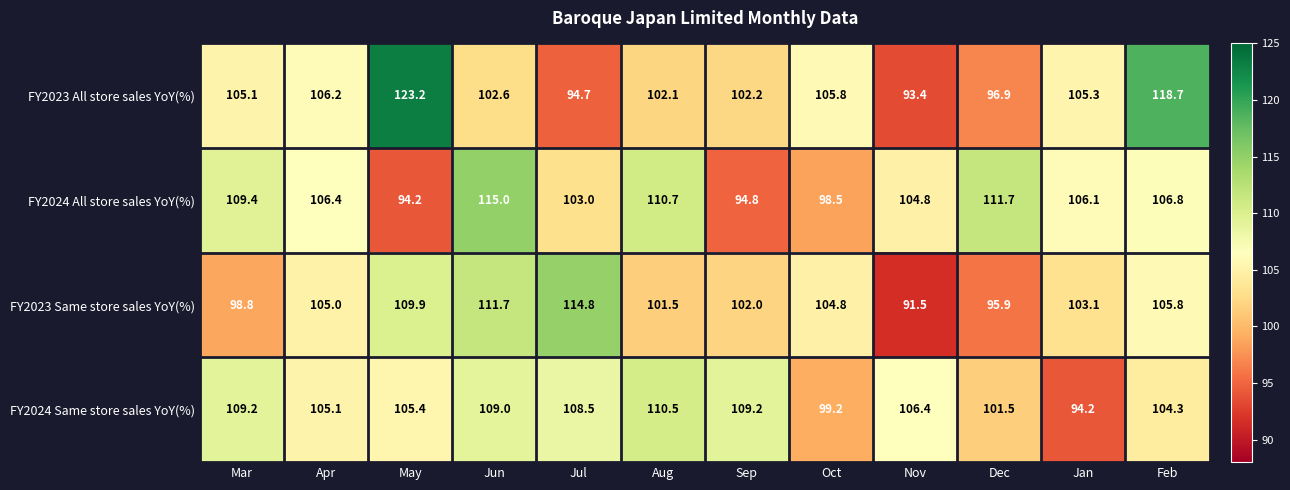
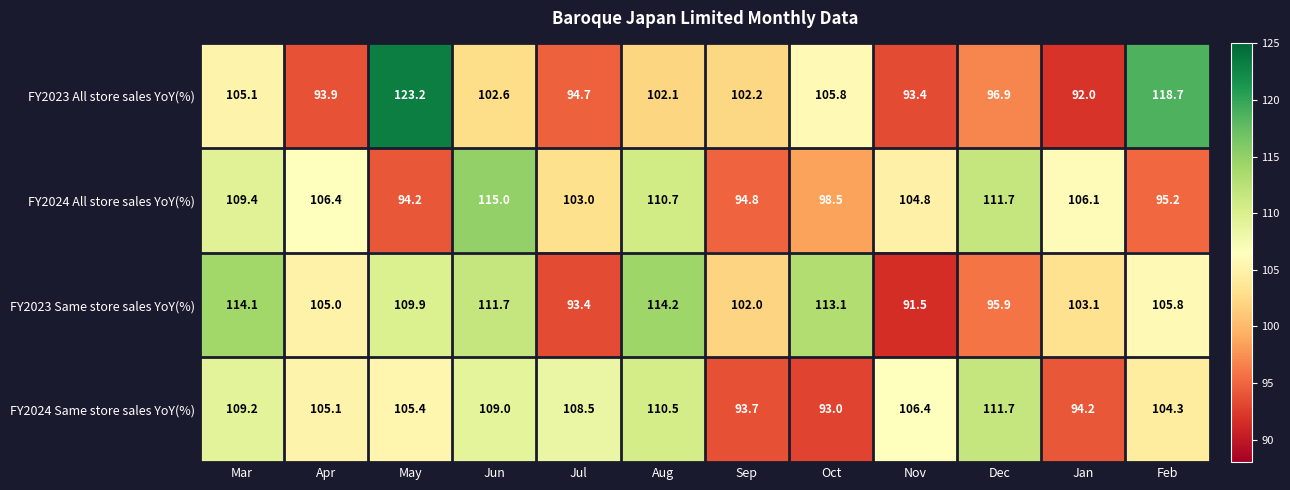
FY2023 All store sales YoY(%), Apr: 106.2 -> 93.9
FY2023 All store sales YoY(%), Jan: 105.3 -> 92.0
FY2024 All store sales YoY(%), Feb: 106.8 -> 95.2
FY2023 Same store sales YoY(%), Mar: 98.8 -> 114.1
FY2023 Same store sales YoY(%), Jul: 114.8 -> 93.4
FY2023 Same store sales YoY(%), Aug: 101.5 -> 114.2
FY2023 Same store sales YoY(%), Oct: 104.8 -> 113.1
FY2024 Same store sales YoY(%), Sep: 109.2 -> 93.7
FY2024 Same store sales YoY(%), Oct: 99.2 -> 93.0
FY2024 Same store sales YoY(%), Dec: 101.5 -> 111.7
